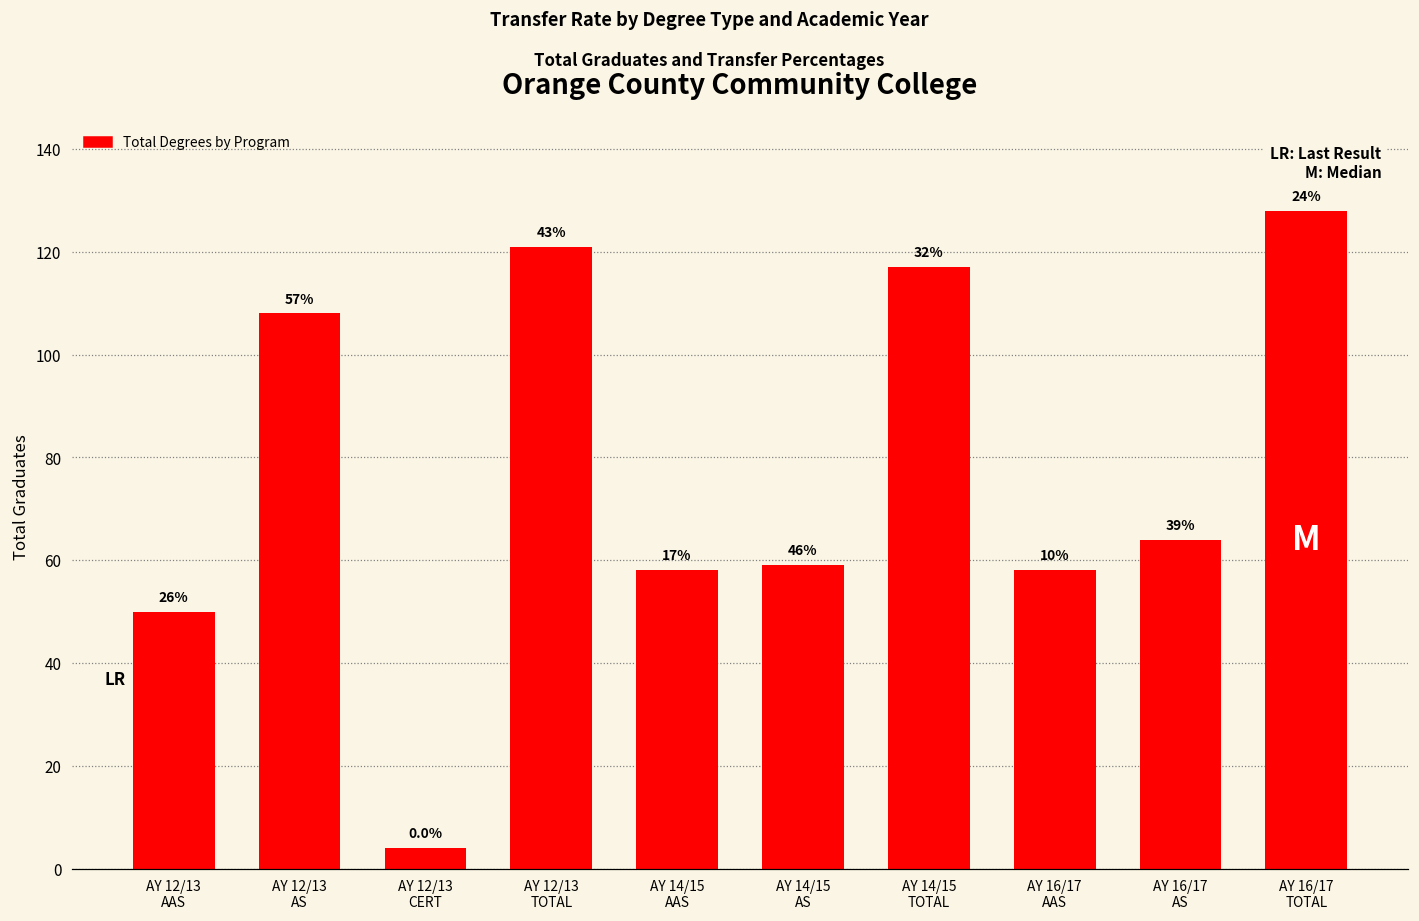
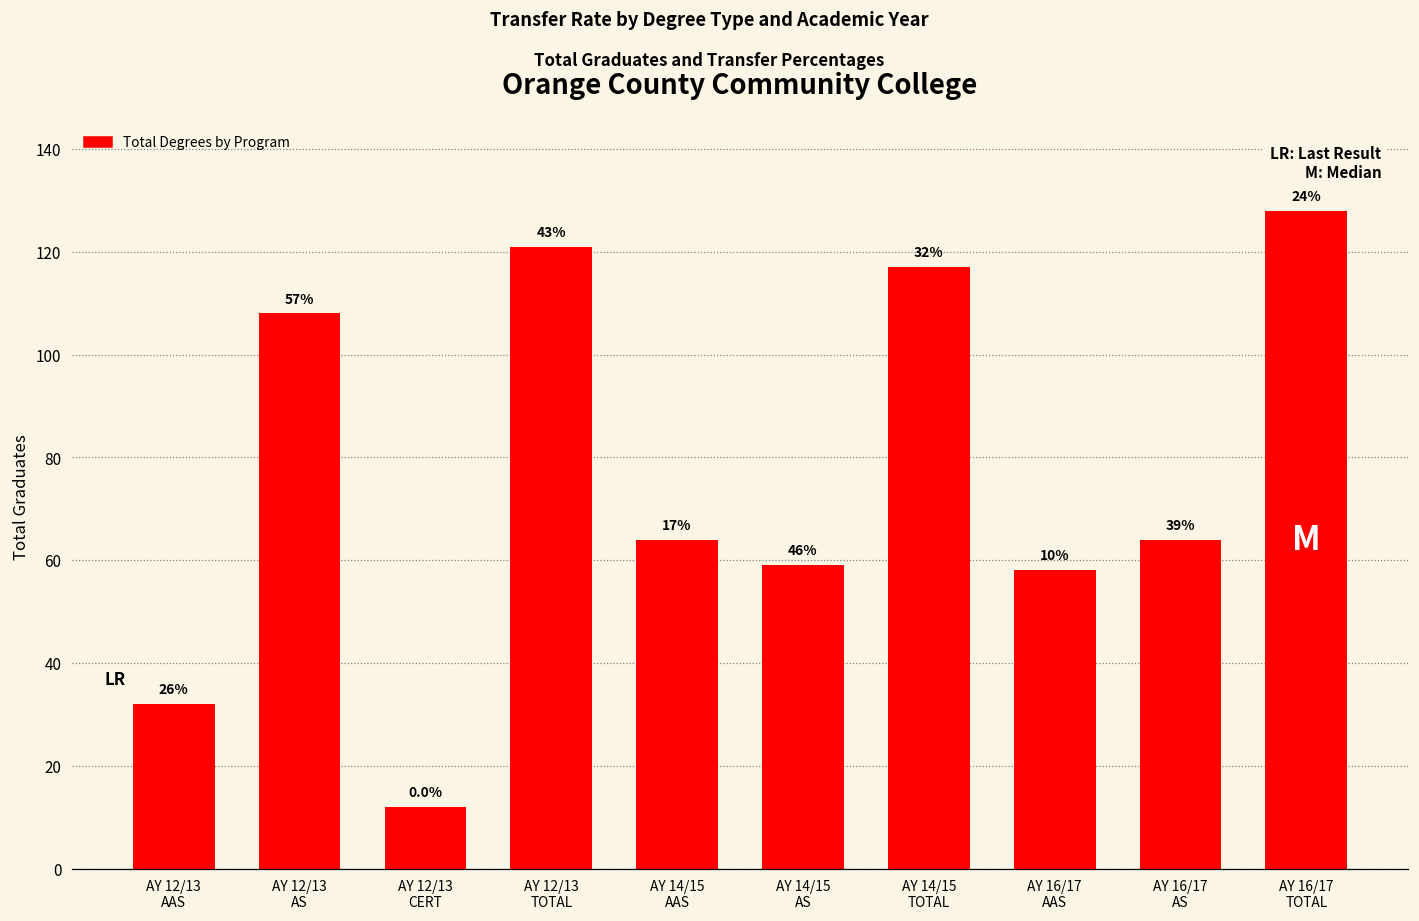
AY 12/13 AAS: 50 -> 32
AY 12/13 CERT: 4 -> 12
AY 14/15 AAS: 58 -> 64
